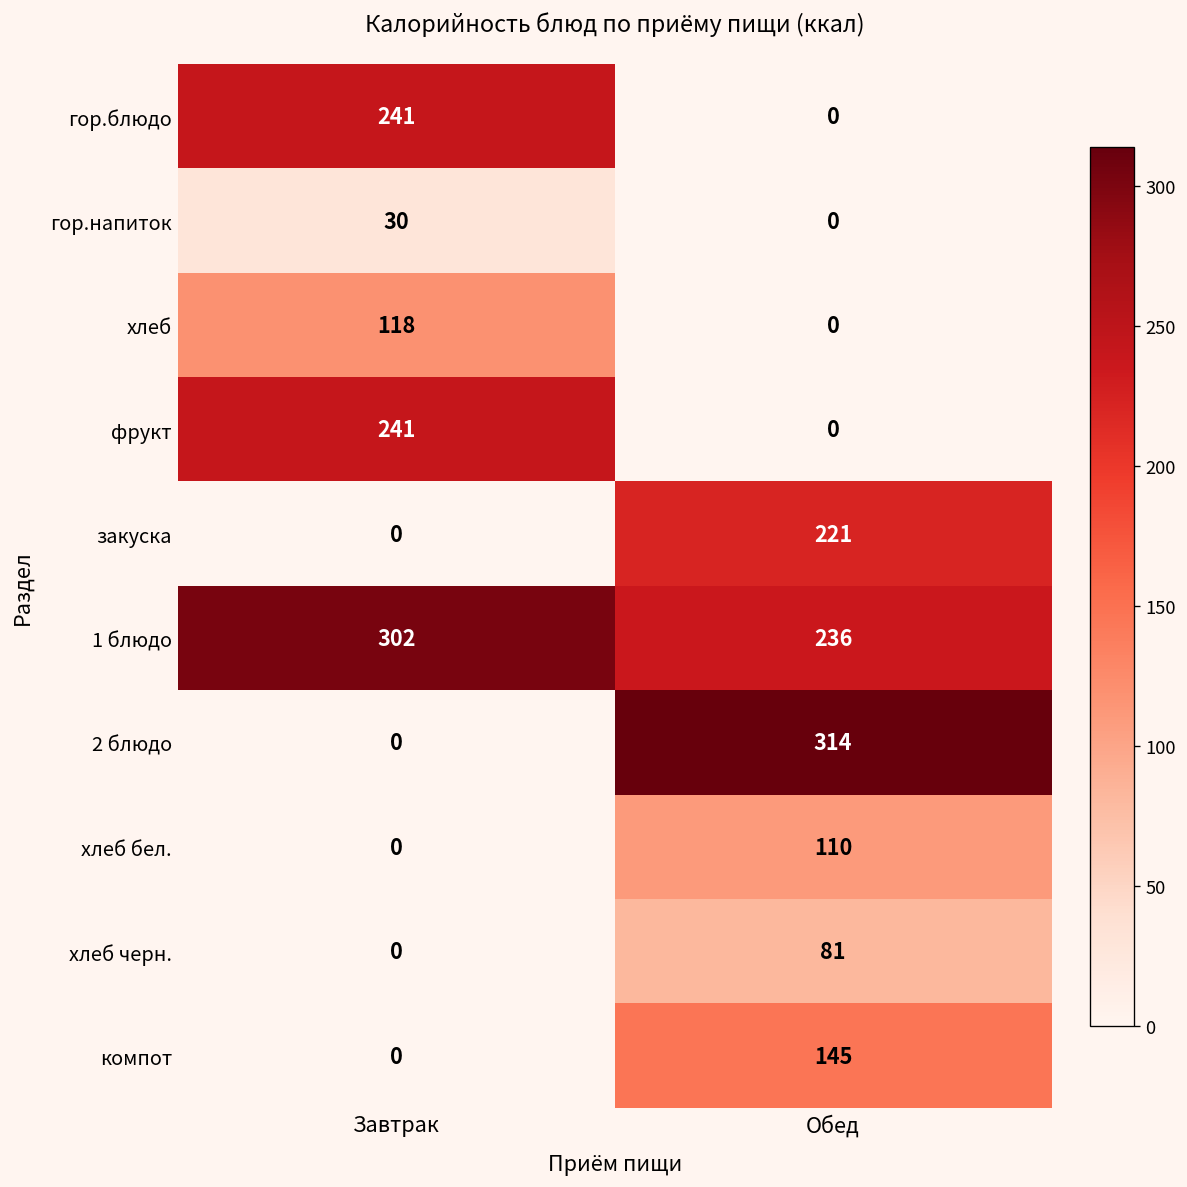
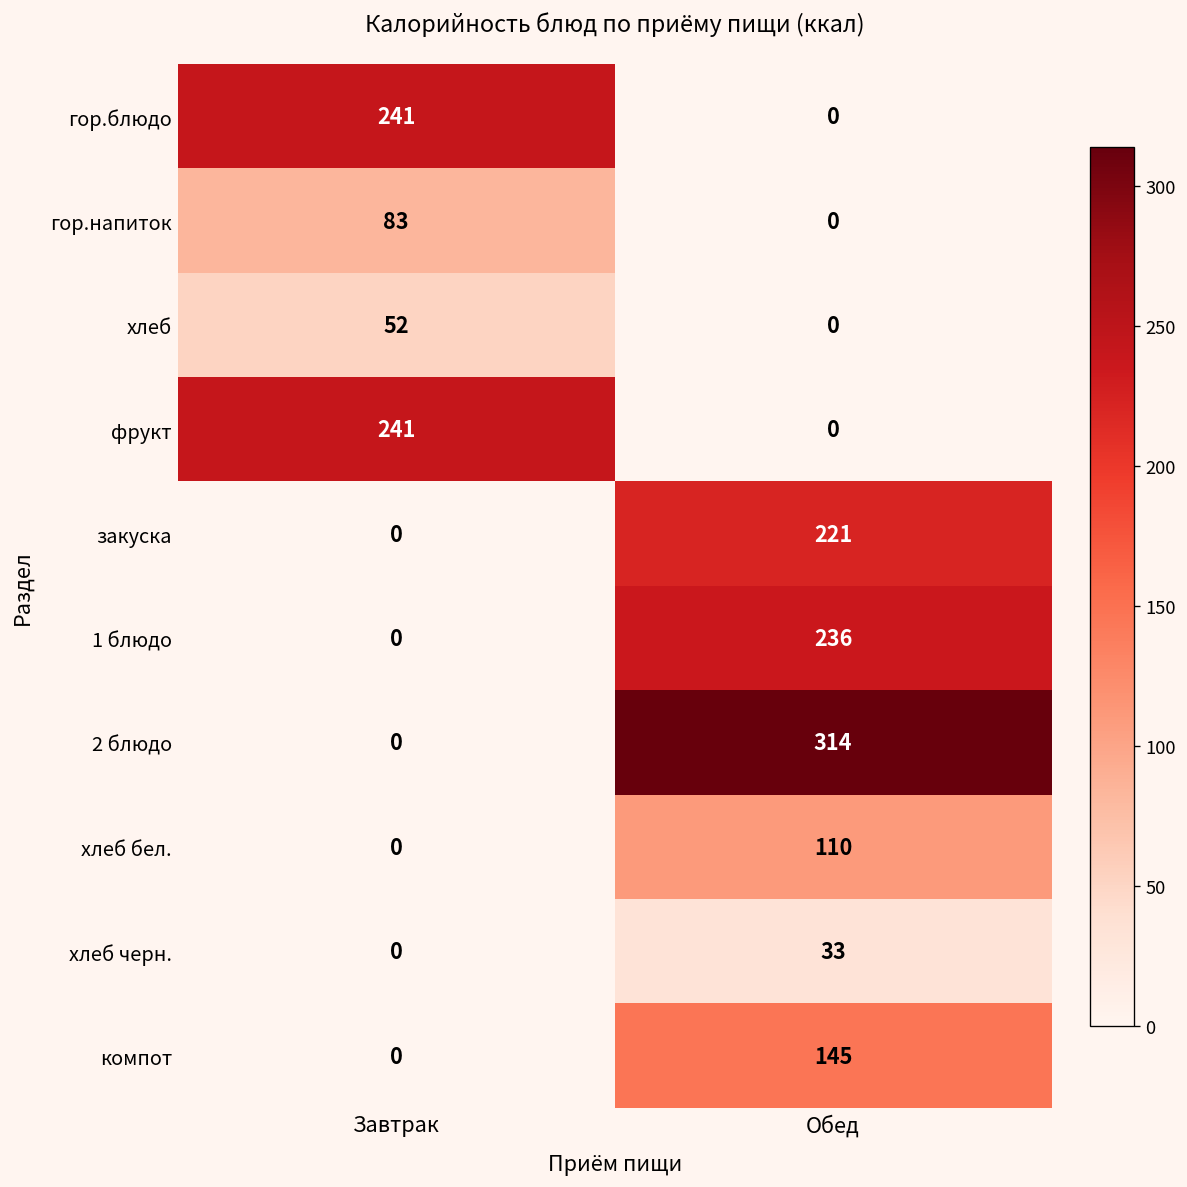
гор.напиток, Завтрак: 30 -> 83
хлеб, Завтрак: 118 -> 52
1 блюдо, Завтрак: 302 -> 0
хлеб черн., Обед: 81 -> 33
